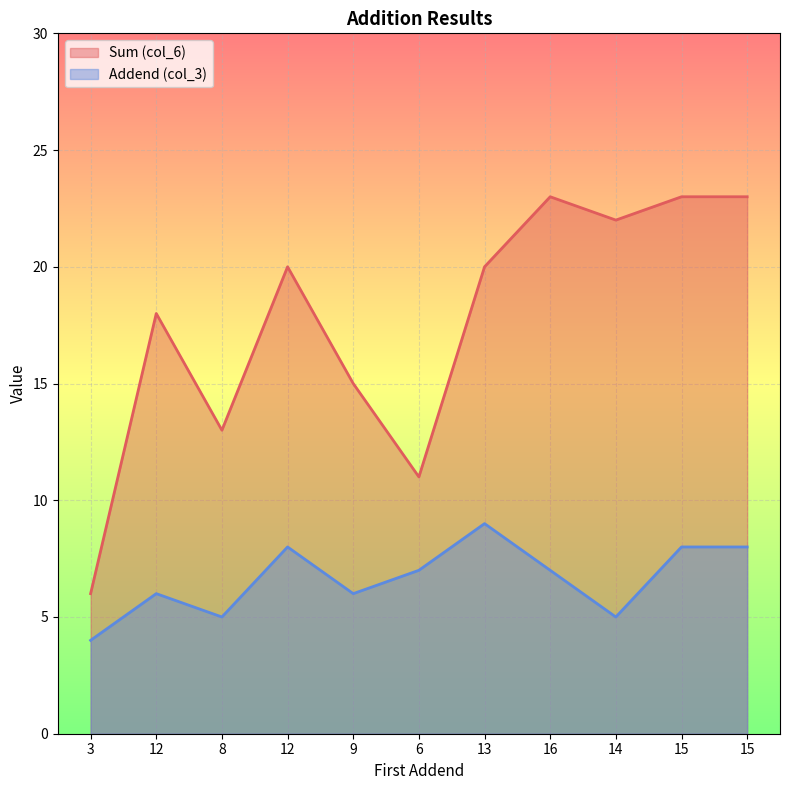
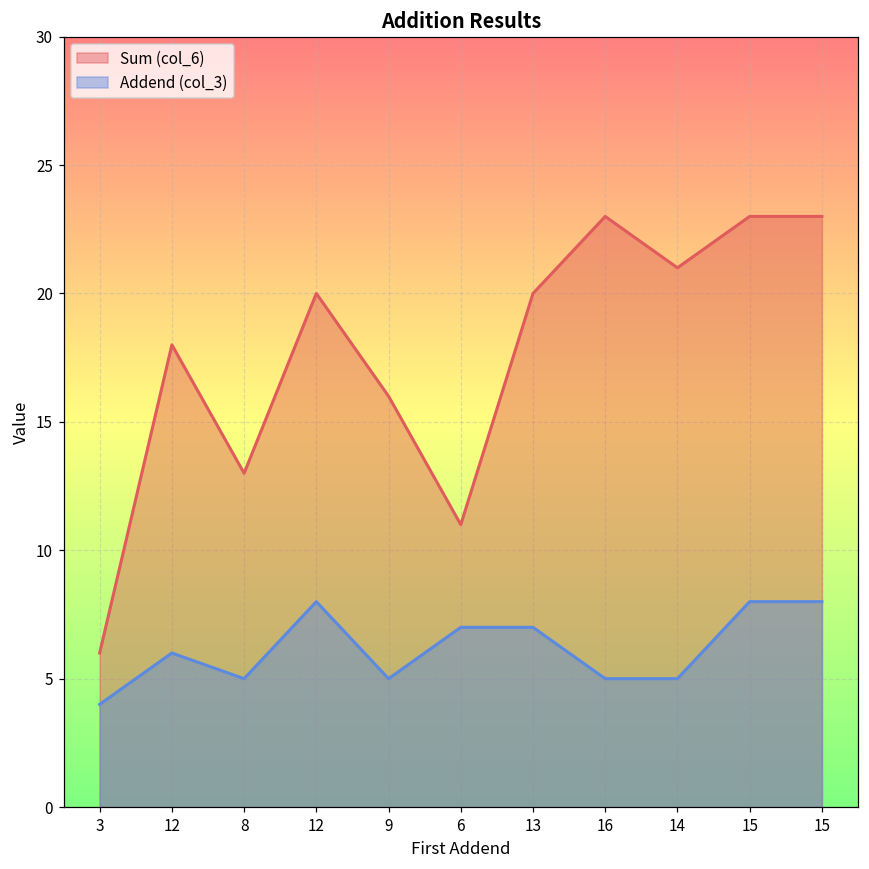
Sum (col_6), 9: 15 -> 16
Addend (col_3), 9: 6 -> 5
Addend (col_3), 13: 9 -> 7
Addend (col_3), 16: 7 -> 5
Sum (col_6), 14: 22 -> 21
